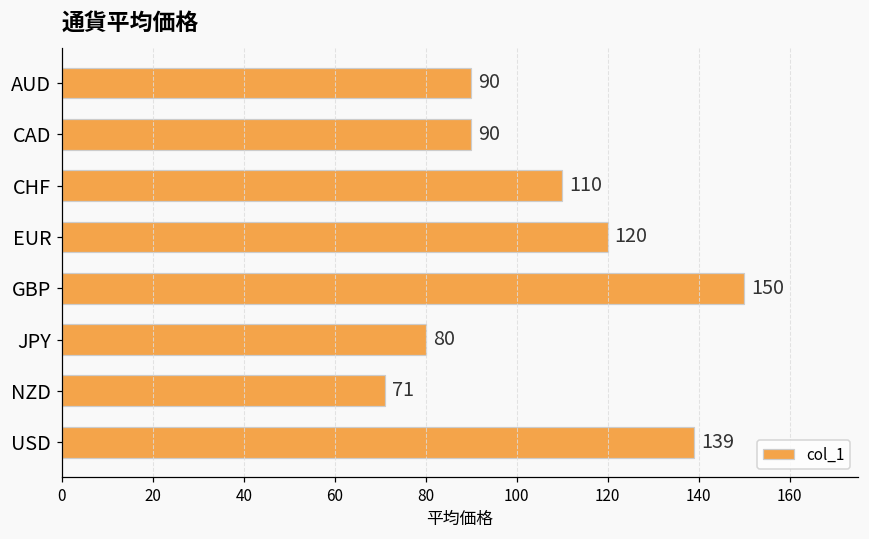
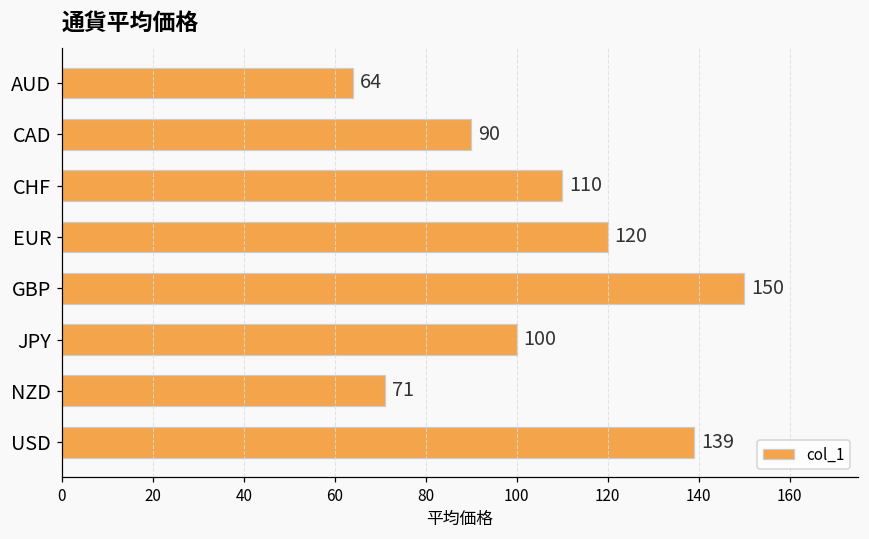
AUD: 90 -> 64
JPY: 80 -> 100
